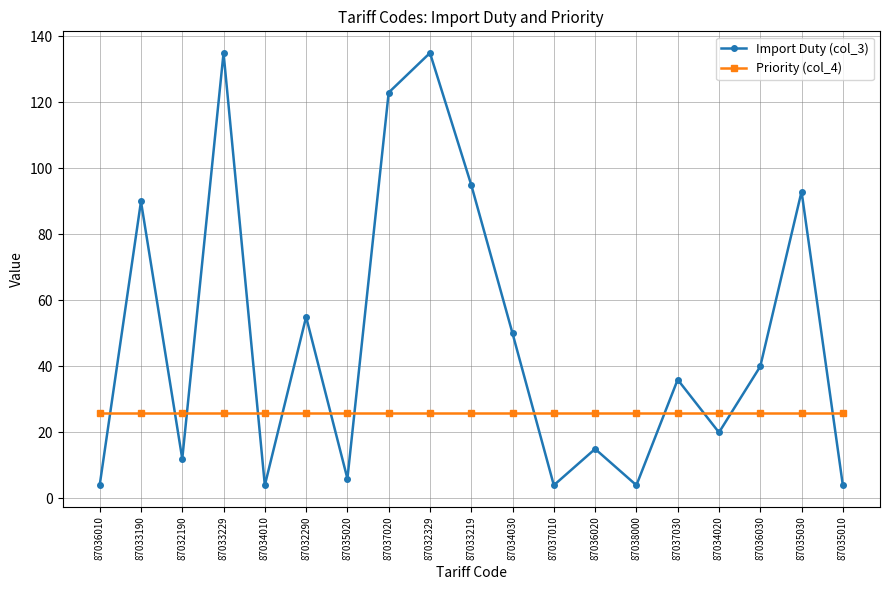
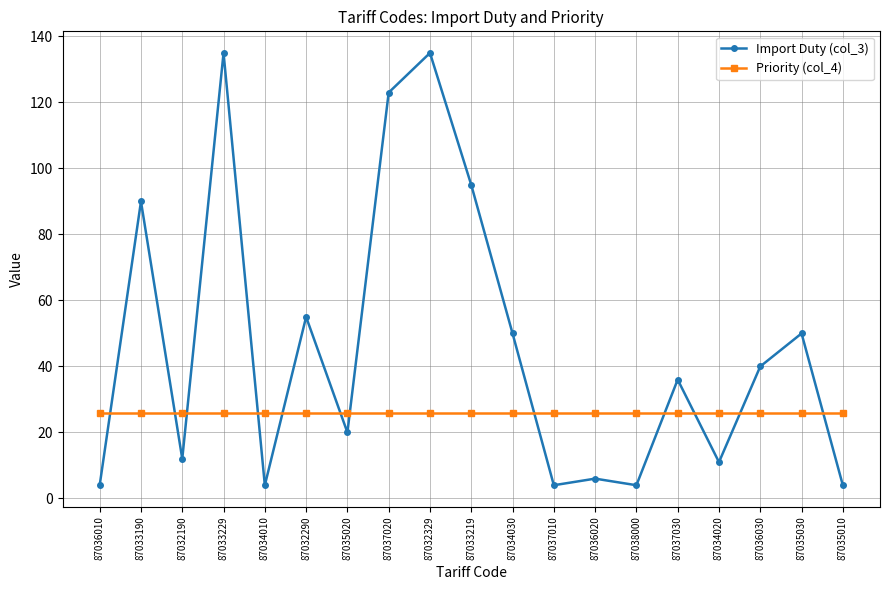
Import Duty (col_3), 87035020: 6 -> 20
Import Duty (col_3), 87036020: 15 -> 6
Import Duty (col_3), 87034020: 20 -> 11
Import Duty (col_3), 87035030: 93 -> 50
